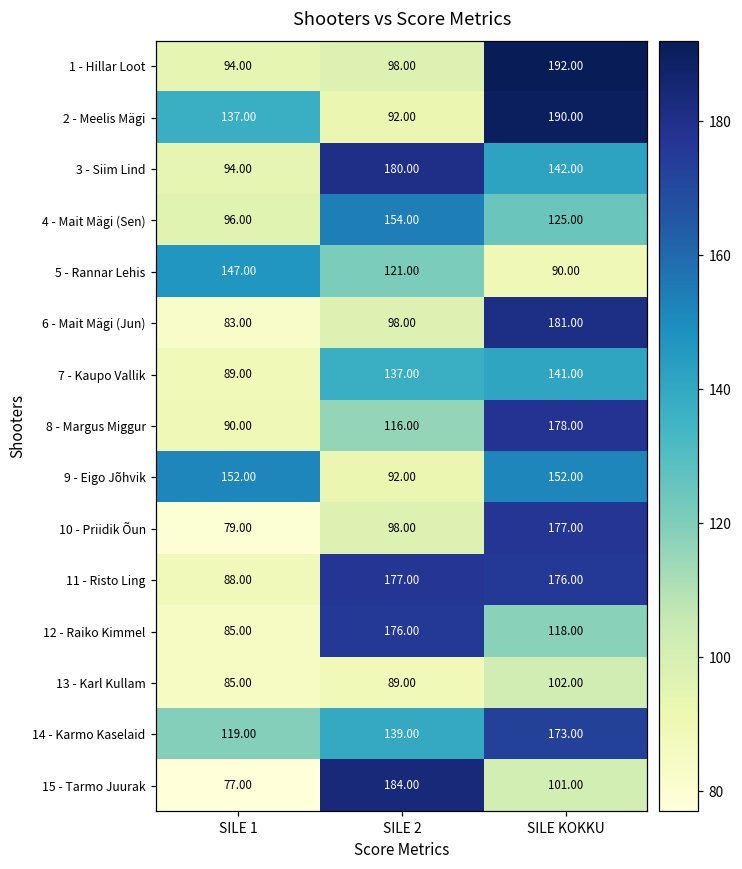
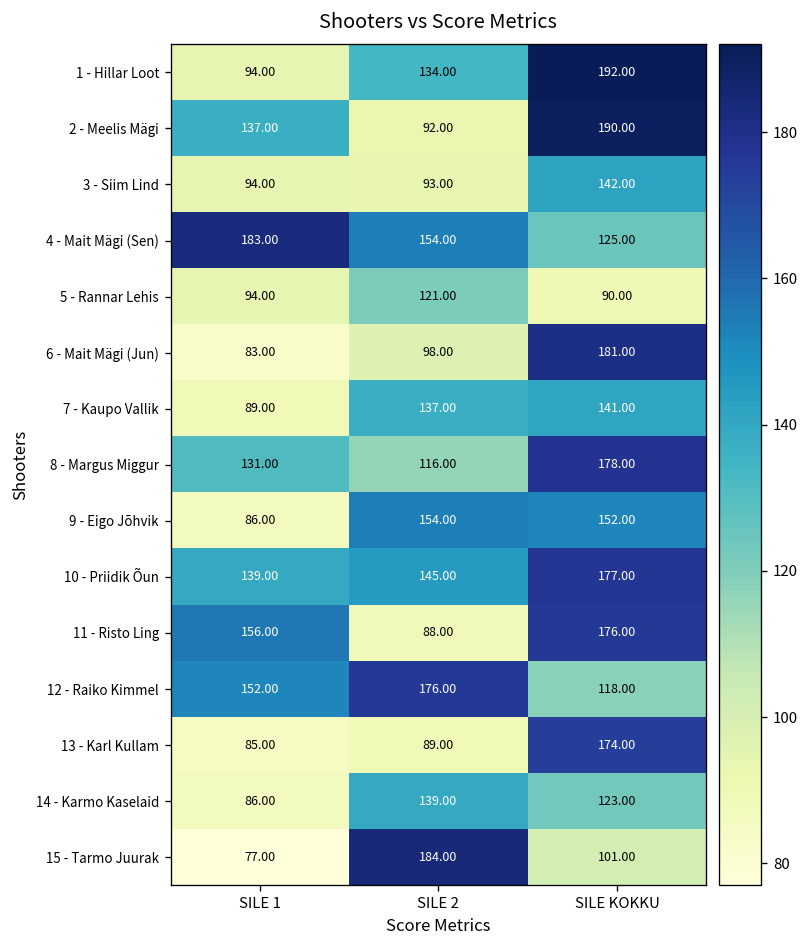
1 - Hillar Loot, SILE 2: 98.00 -> 134.00
3 - Siim Lind, SILE 2: 180.00 -> 93.00
4 - Mait Mägi (Sen), SILE 1: 96.00 -> 183.00
5 - Rannar Lehis, SILE 1: 147.00 -> 94.00
8 - Margus Miggur, SILE 1: 90.00 -> 131.00
9 - Eigo Jõhvik, SILE 1: 152.00 -> 86.00
9 - Eigo Jõhvik, SILE 2: 92.00 -> 154.00
10 - Priidik Õun, SILE 1: 79.00 -> 139.00
10 - Priidik Õun, SILE 2: 98.00 -> 145.00
11 - Risto Ling, SILE 1: 88.00 -> 156.00
11 - Risto Ling, SILE 2: 177.00 -> 88.00
12 - Raiko Kimmel, SILE 1: 85.00 -> 152.00
13 - Karl Kullam, SILE KOKKU: 102.00 -> 174.00
14 - Karmo Kaselaid, SILE 1: 119.00 -> 86.00
14 - Karmo Kaselaid, SILE KOKKU: 173.00 -> 123.00
